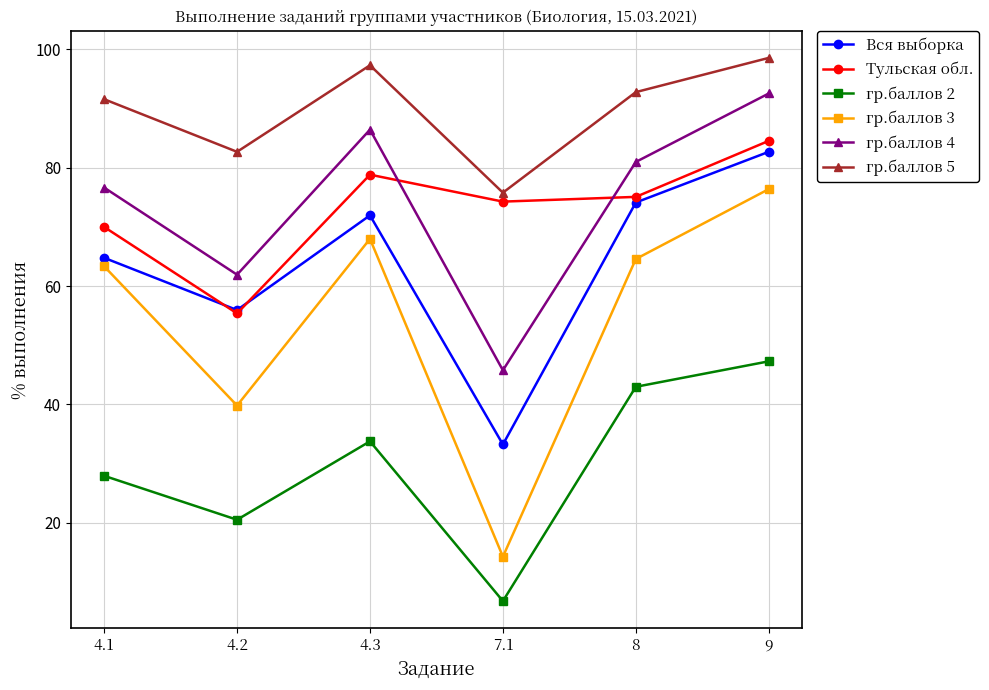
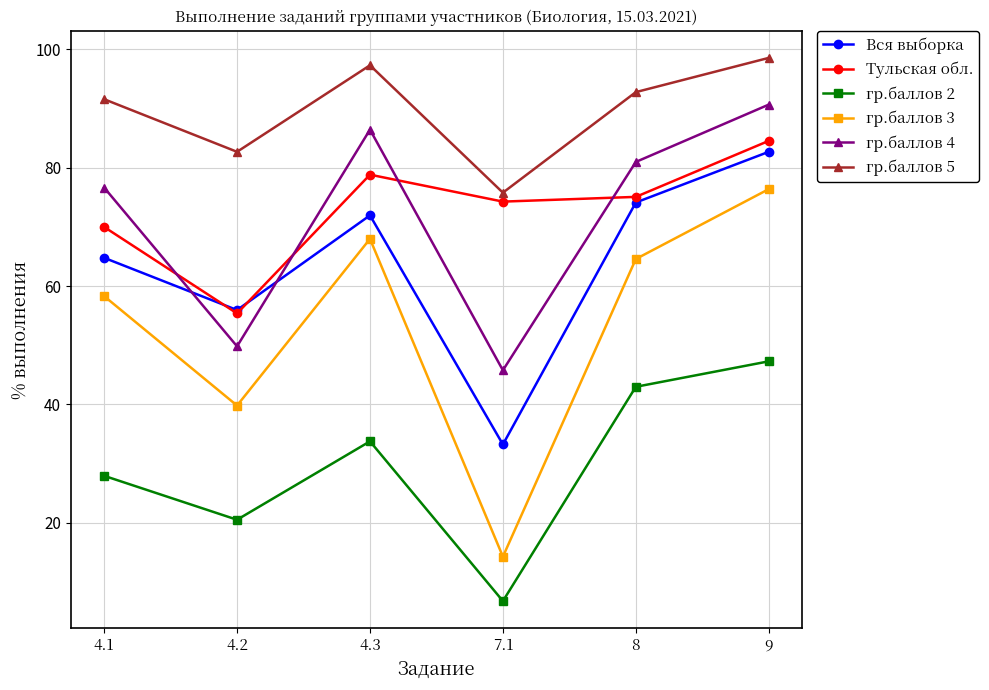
гр.баллов 3, 4.1: 63 -> 58
гр.баллов 4, 4.2: 62 -> 50
гр.баллов 4, 9: 93 -> 91
